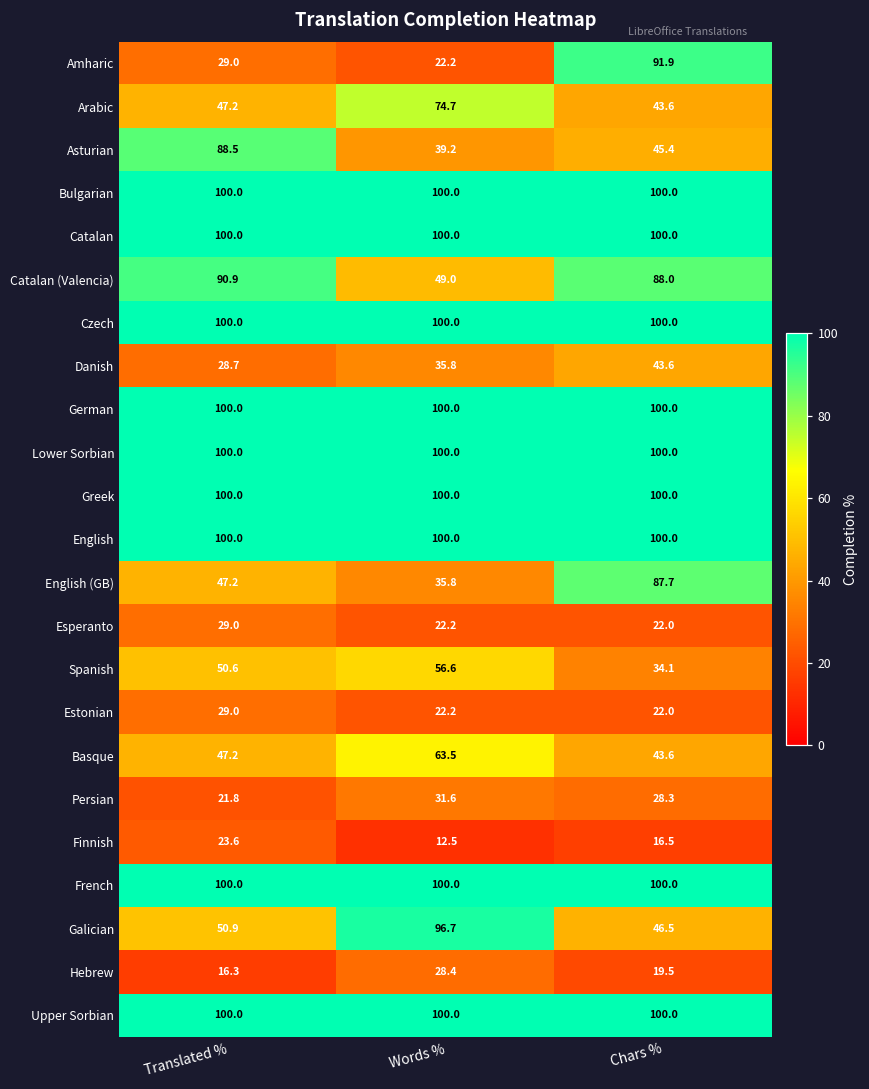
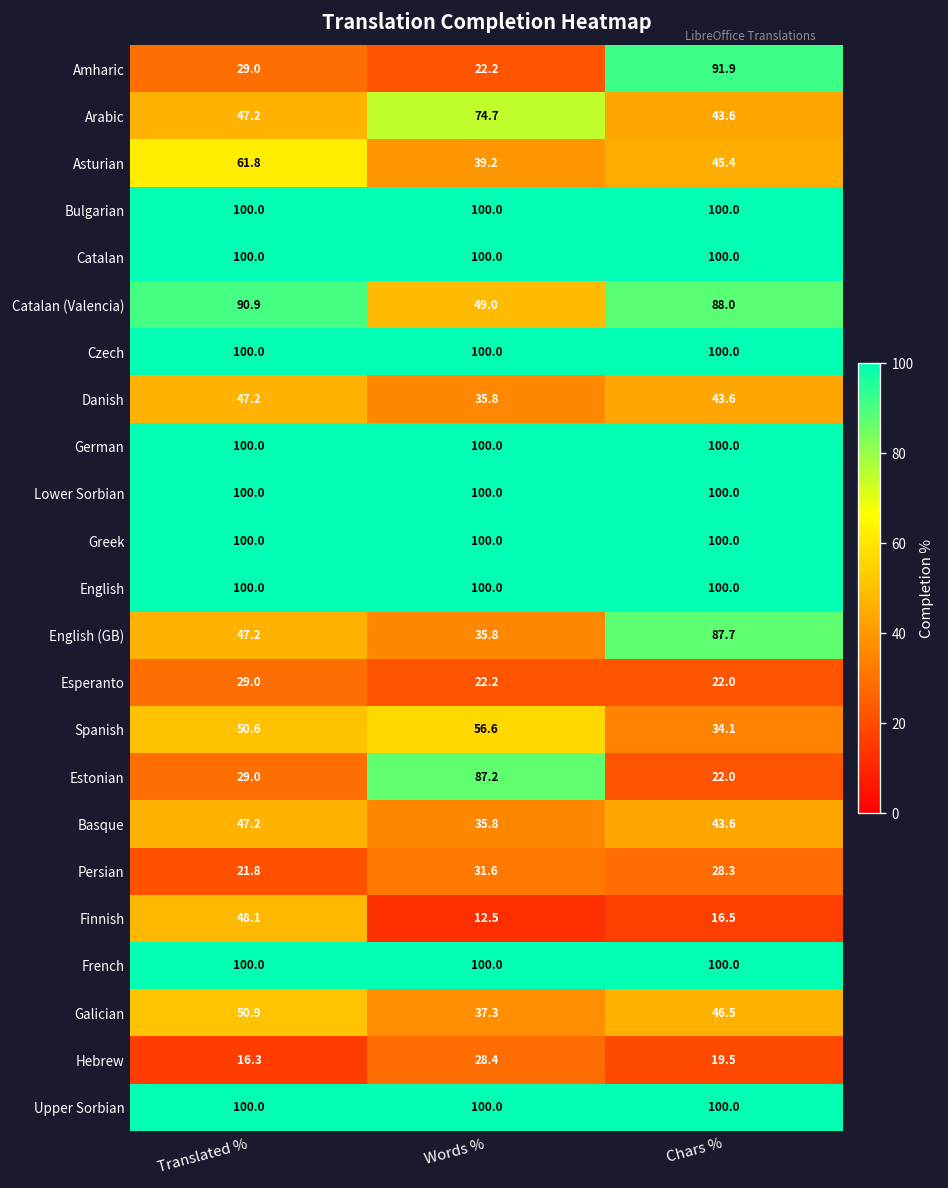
Asturian, Translated %: 88.5 -> 61.8
Danish, Translated %: 28.7 -> 47.2
Estonian, Words %: 22.2 -> 87.2
Basque, Words %: 63.5 -> 35.8
Finnish, Translated %: 23.6 -> 48.1
Galician, Words %: 96.7 -> 37.3
